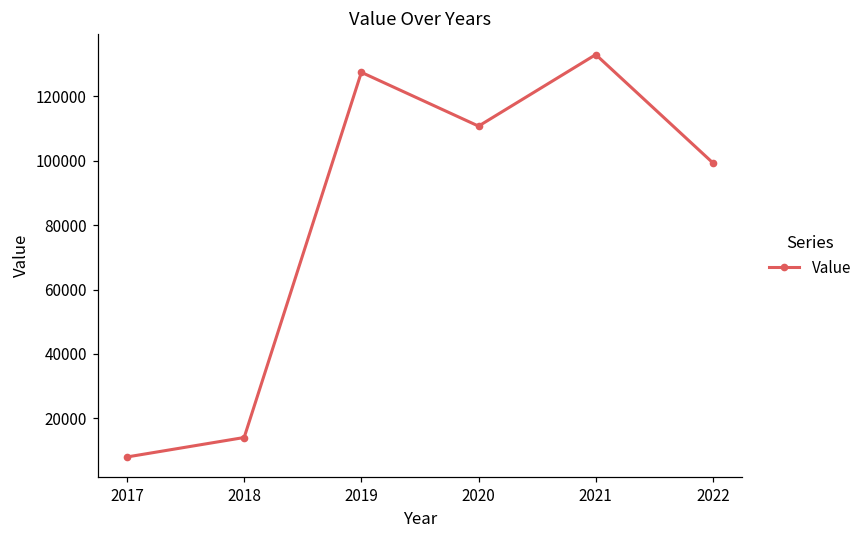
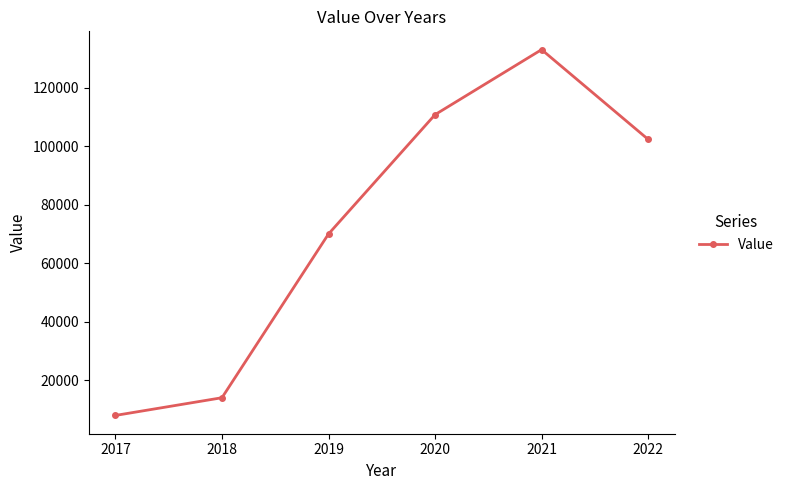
2019: 127000 -> 70000
2022: 99000 -> 102000
